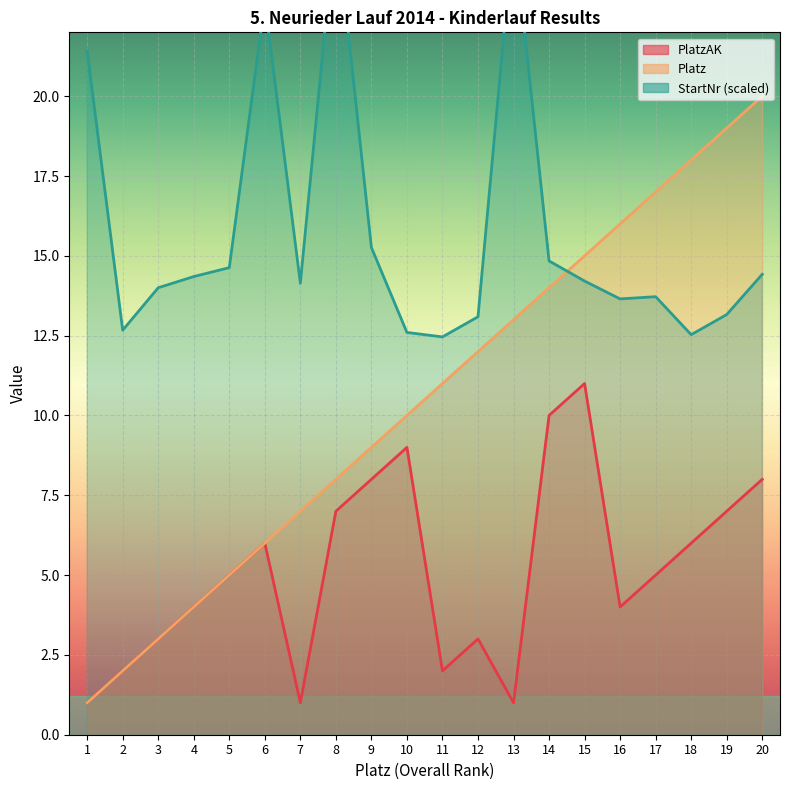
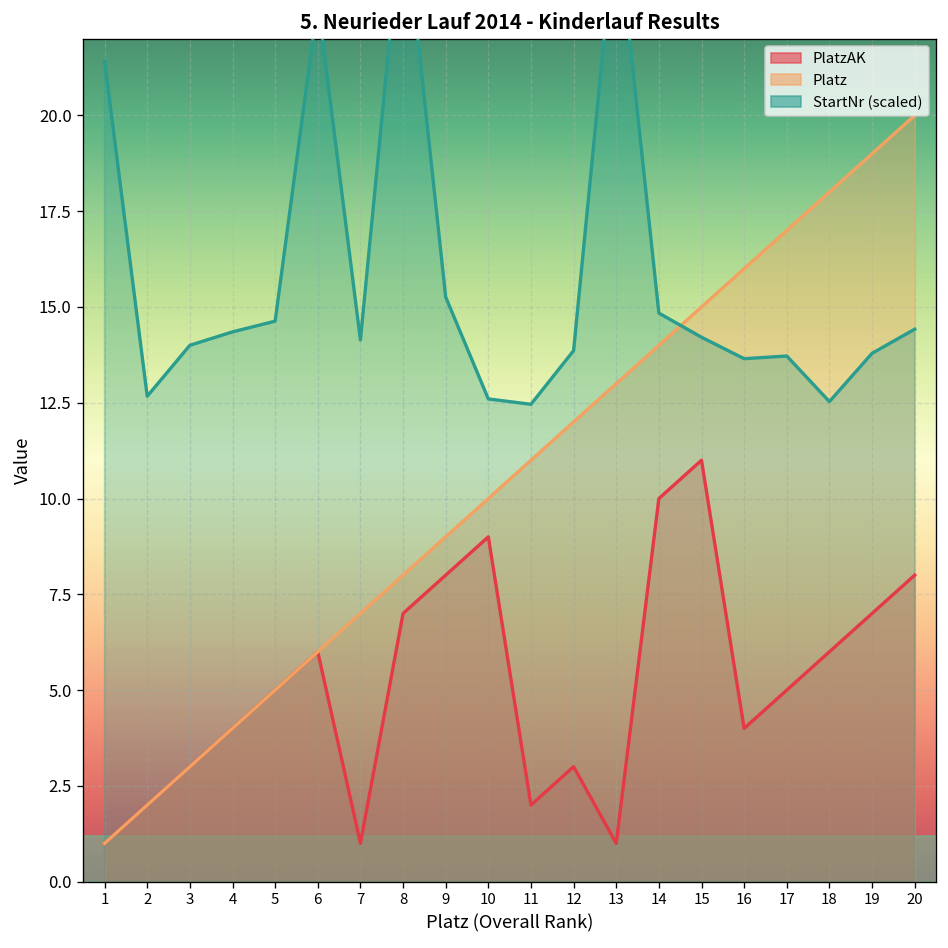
StartNr (scaled), 12: 13.1 -> 13.9
StartNr (scaled), 19: 13.2 -> 13.8
